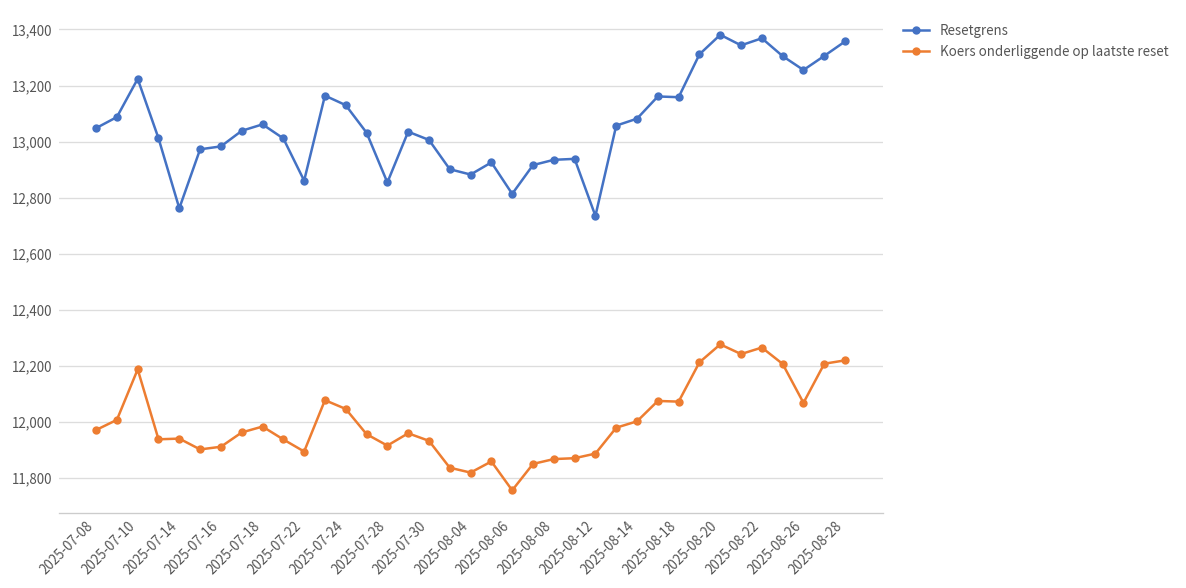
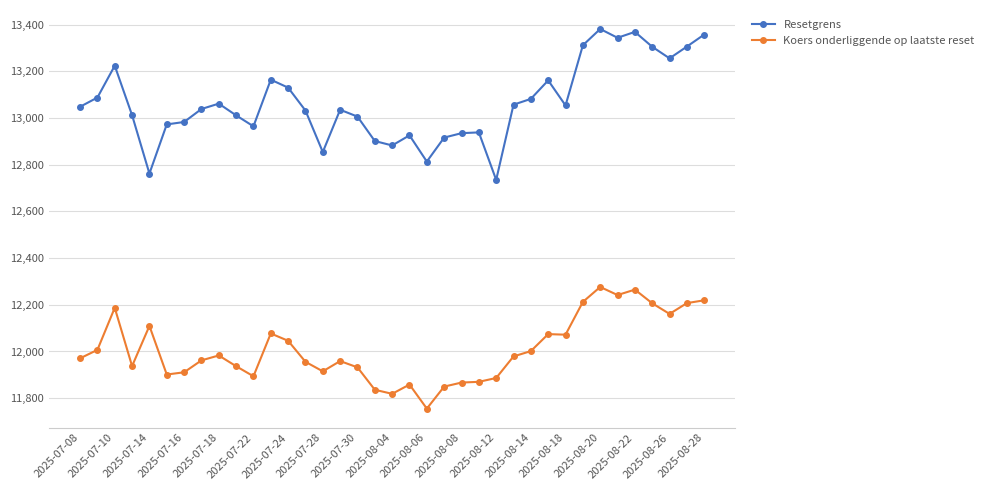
Koers onderliggende op laatste reset, 2025-07-14: 11,940 -> 12,110
Resetgrens, 2025-07-22: 12,860 -> 12,960
Resetgrens, 2025-08-18: 13,160 -> 13,050
Koers onderliggende op laatste reset, 2025-08-26: 12,070 -> 12,160
